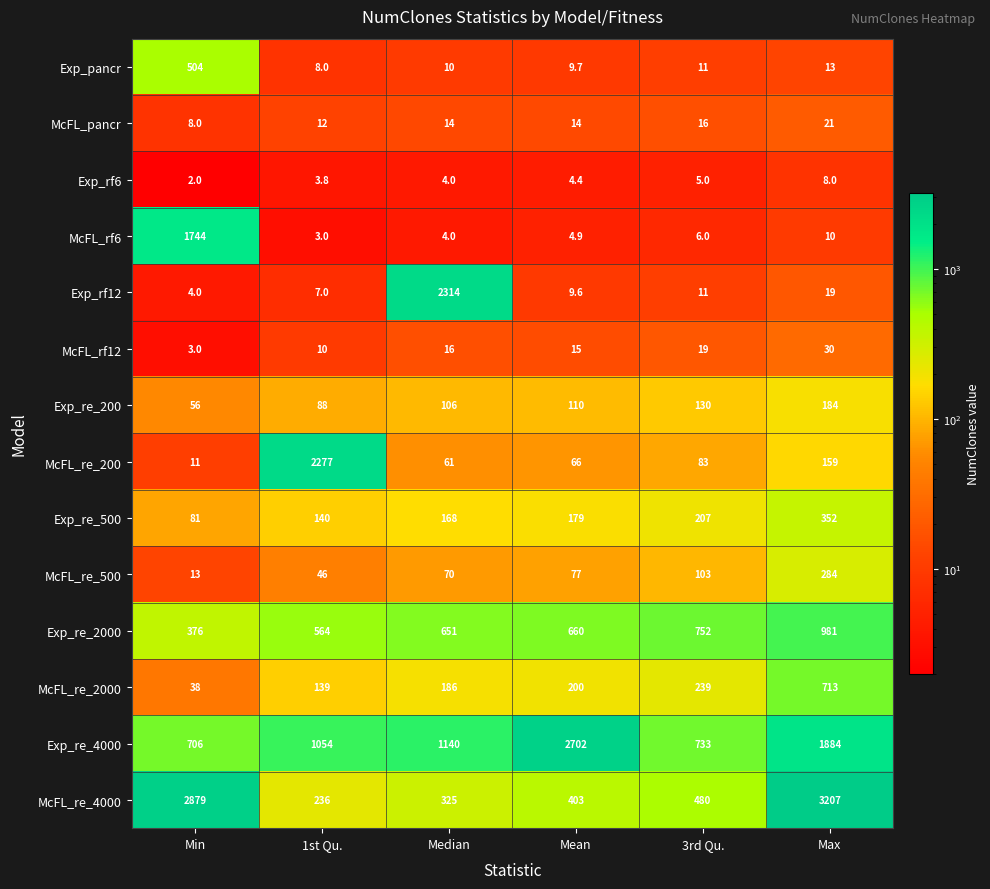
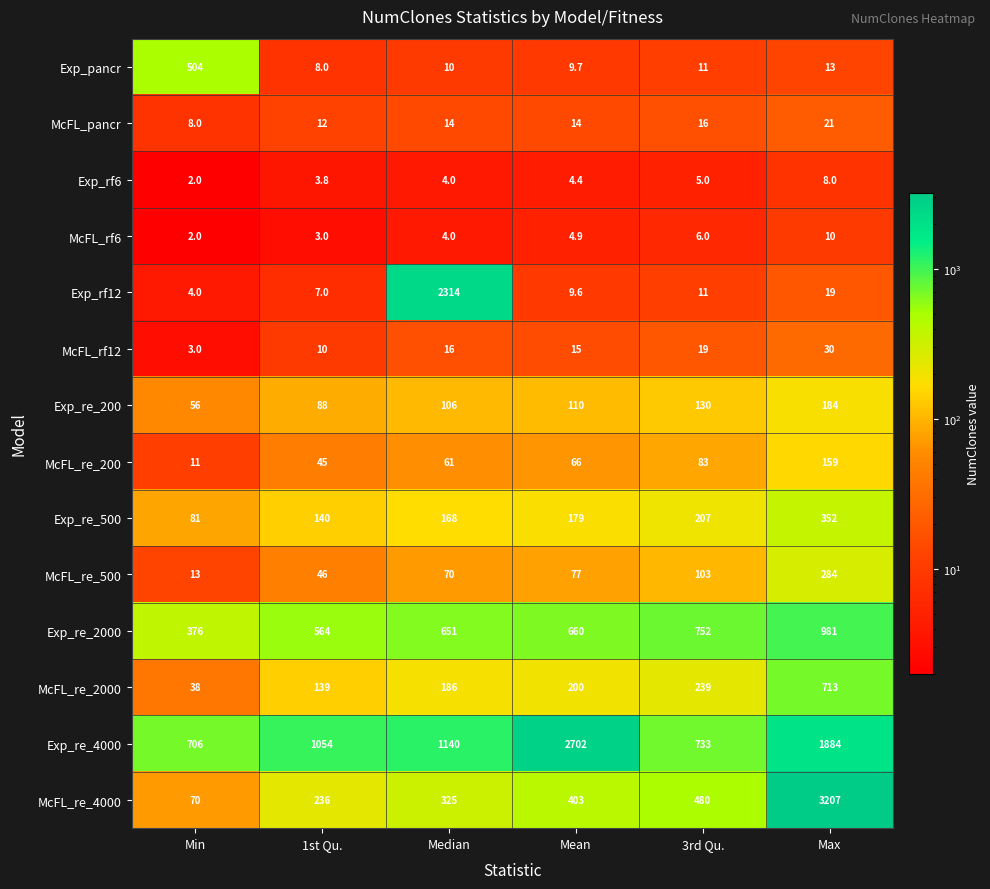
McFL_rf6, Min: 1744 -> 2.0
McFL_re_200, 1st Qu.: 2277 -> 45
McFL_re_4000, Min: 2879 -> 70
